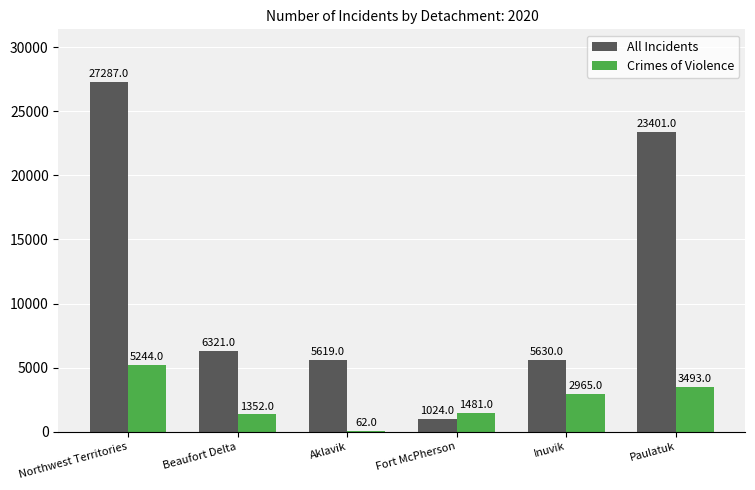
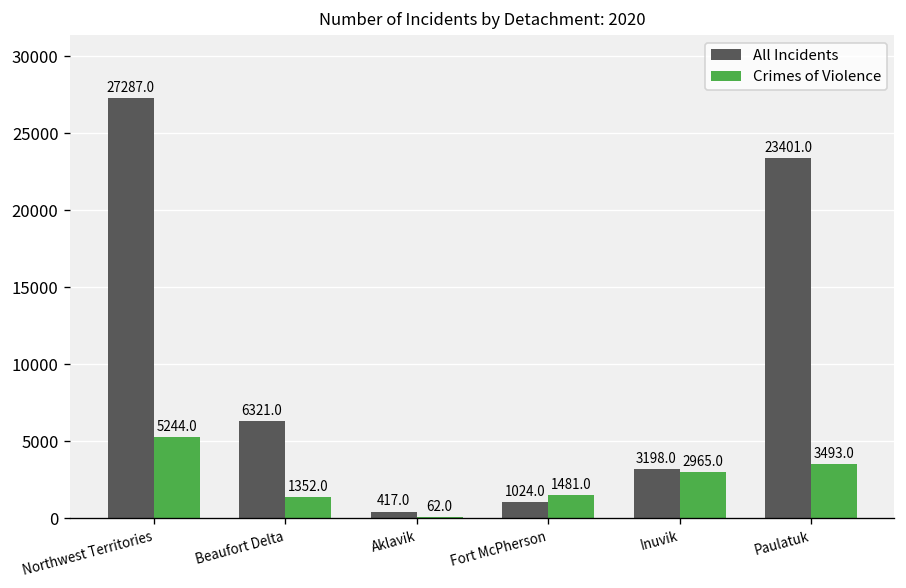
All Incidents, Aklavik: 5619.0 -> 417.0
All Incidents, Inuvik: 5630.0 -> 3198.0
